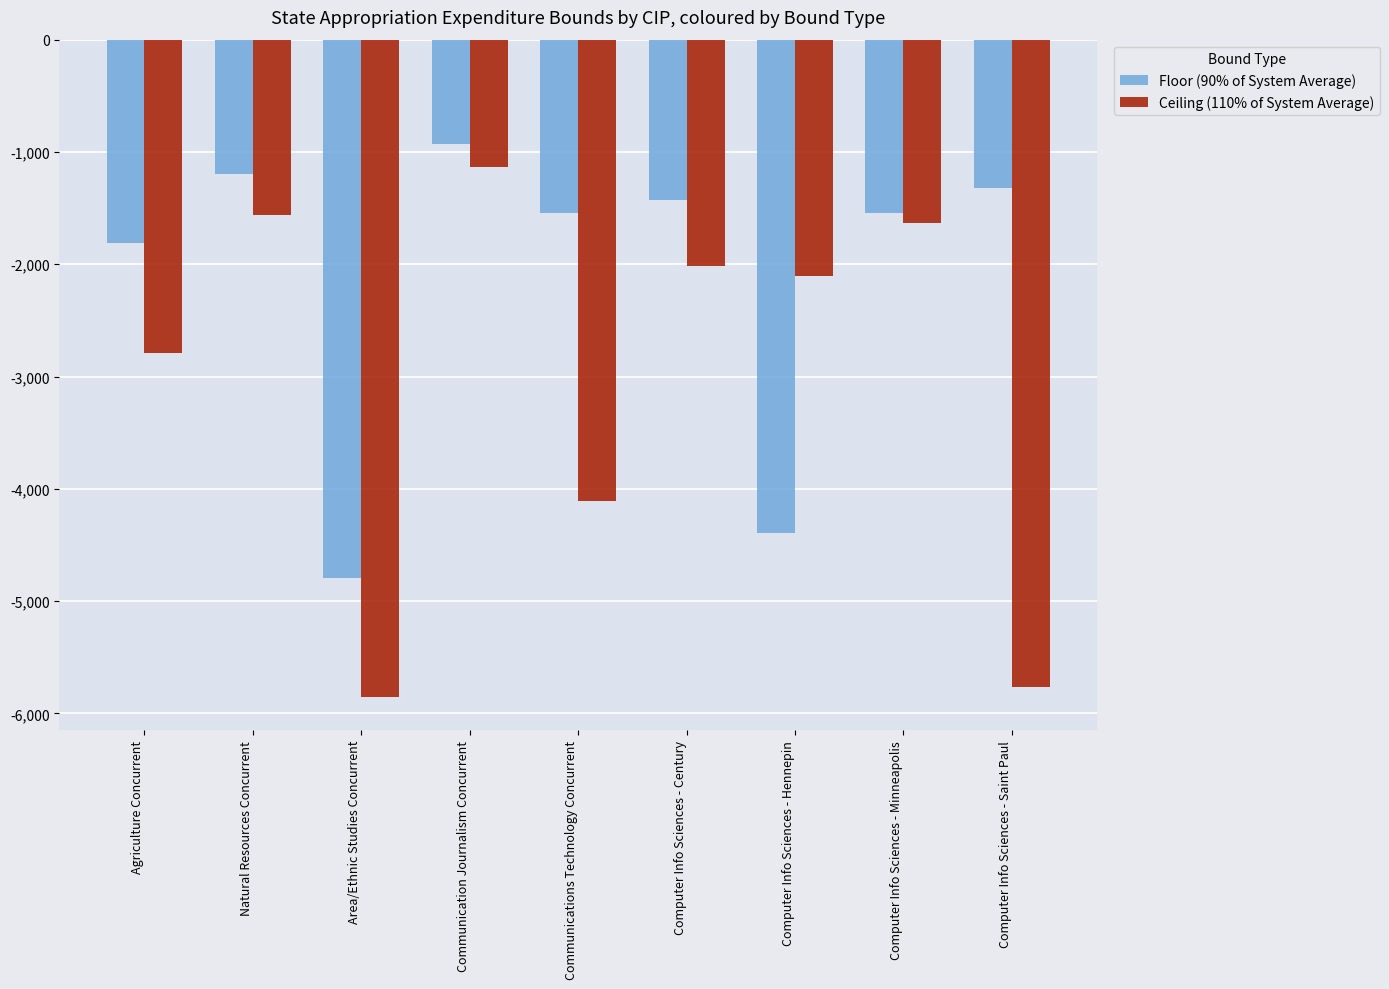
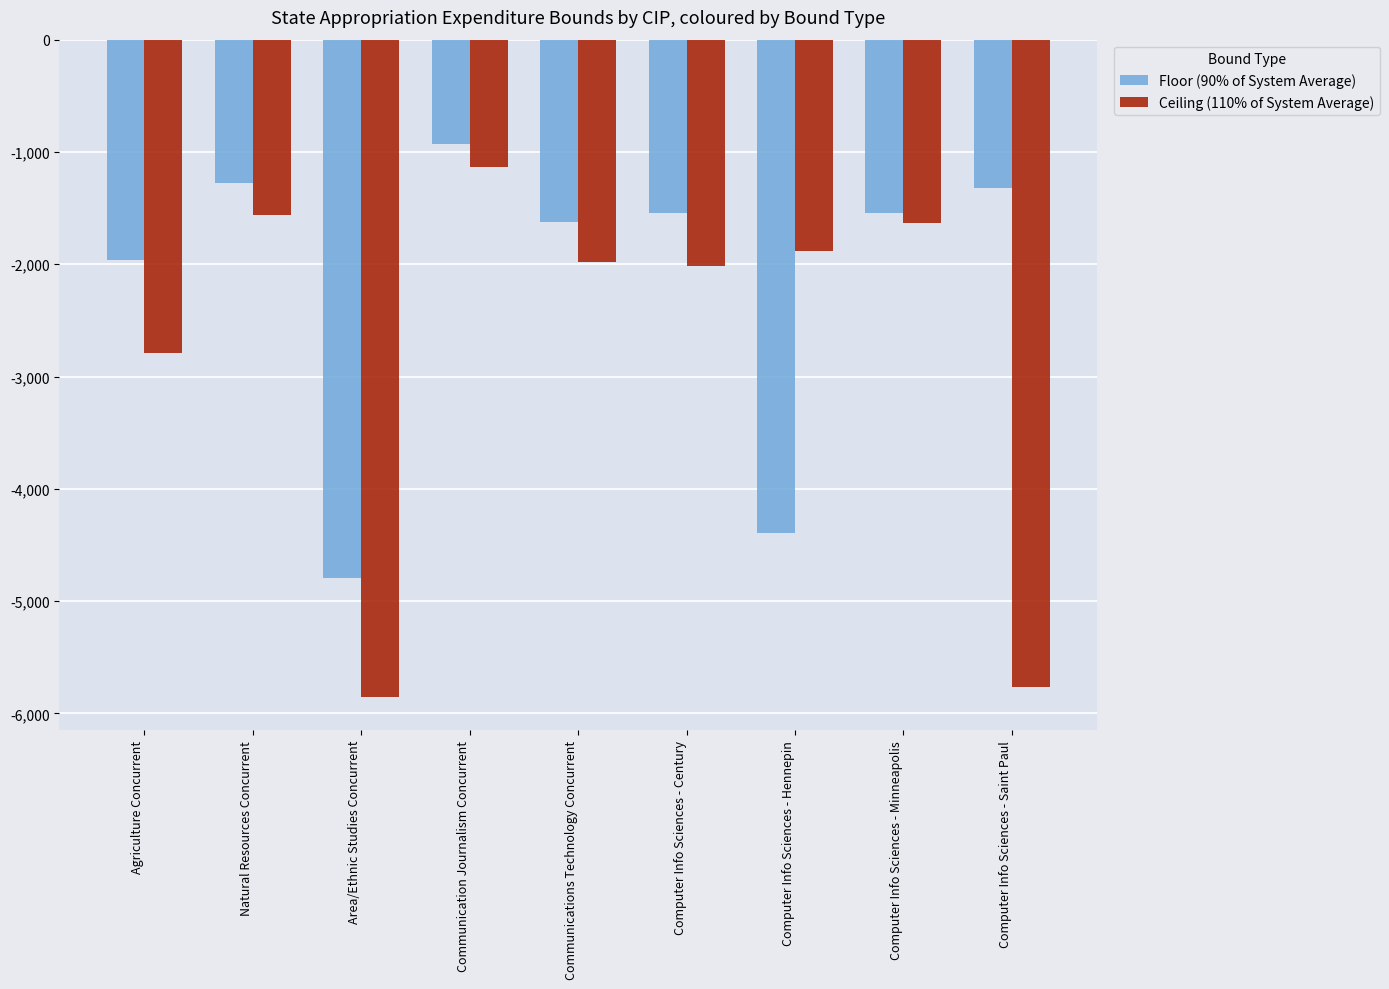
Floor (90% of System Average), Agriculture Concurrent: -1,810 -> -1,960
Floor (90% of System Average), Natural Resources Concurrent: -1,200 -> -1,280
Floor (90% of System Average), Communications Technology Concurrent: -1,540 -> -1,620
Ceiling (110% of System Average), Communications Technology Concurrent: -4,110 -> -1,980
Floor (90% of System Average), Computer Info Sciences - Century: -1,420 -> -1,540
Ceiling (110% of System Average), Computer Info Sciences - Hennepin: -2,110 -> -1,880
